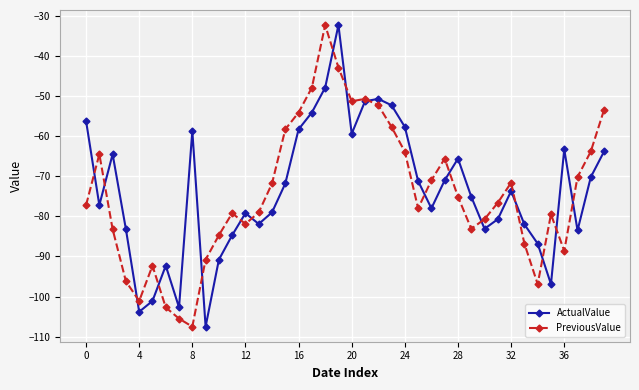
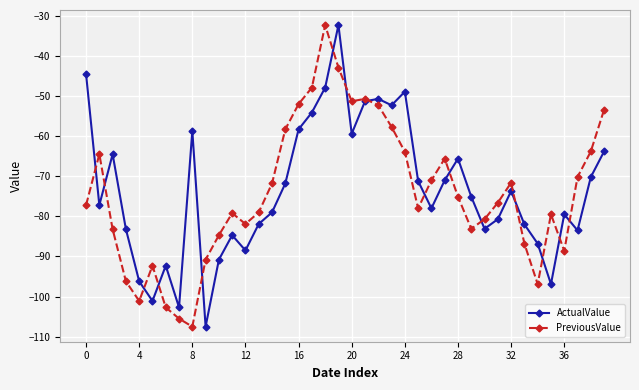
ActualValue, 0: -56 -> -45
ActualValue, 4: -104 -> -96
ActualValue, 12: -79 -> -89
PreviousValue, 16: -54 -> -52
ActualValue, 24: -58 -> -49
ActualValue, 36: -63 -> -80
